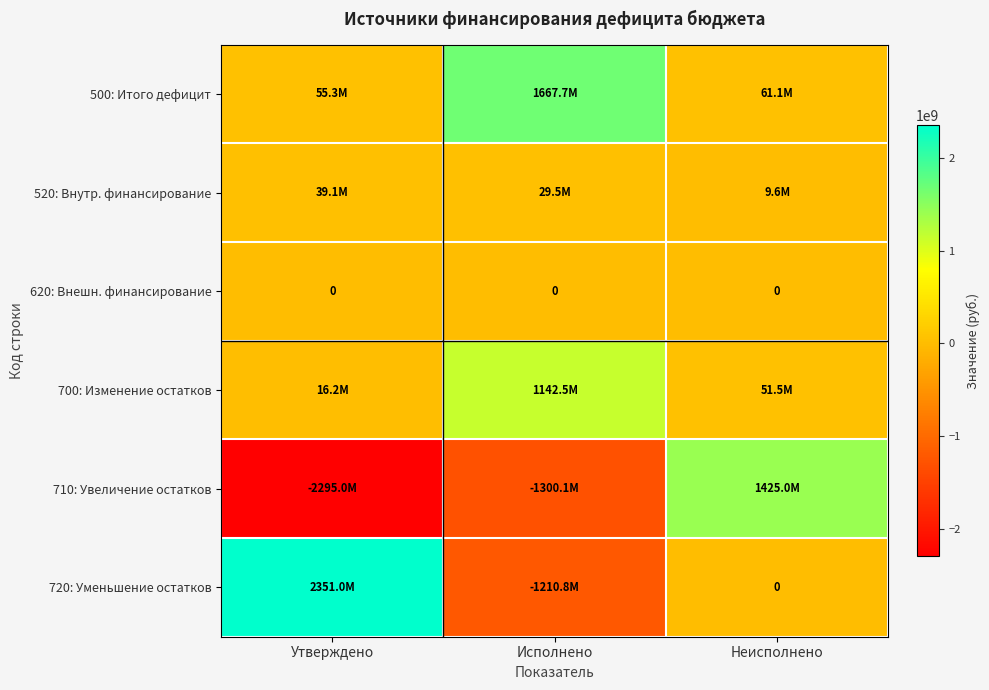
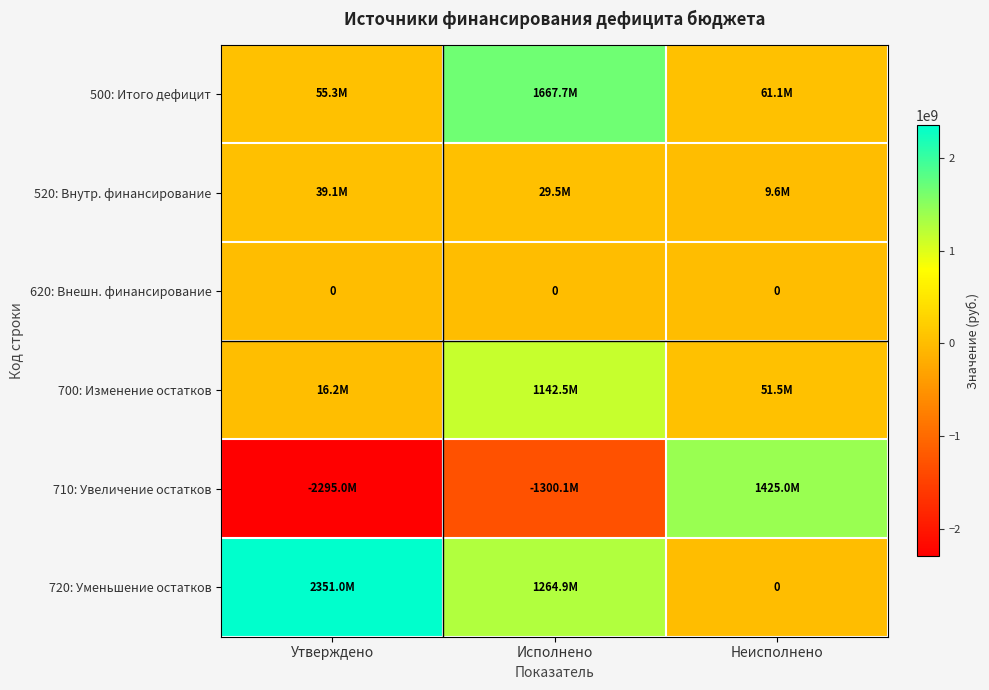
720: Уменьшение остатков, Исполнено: -1210.8M -> 1264.9M
